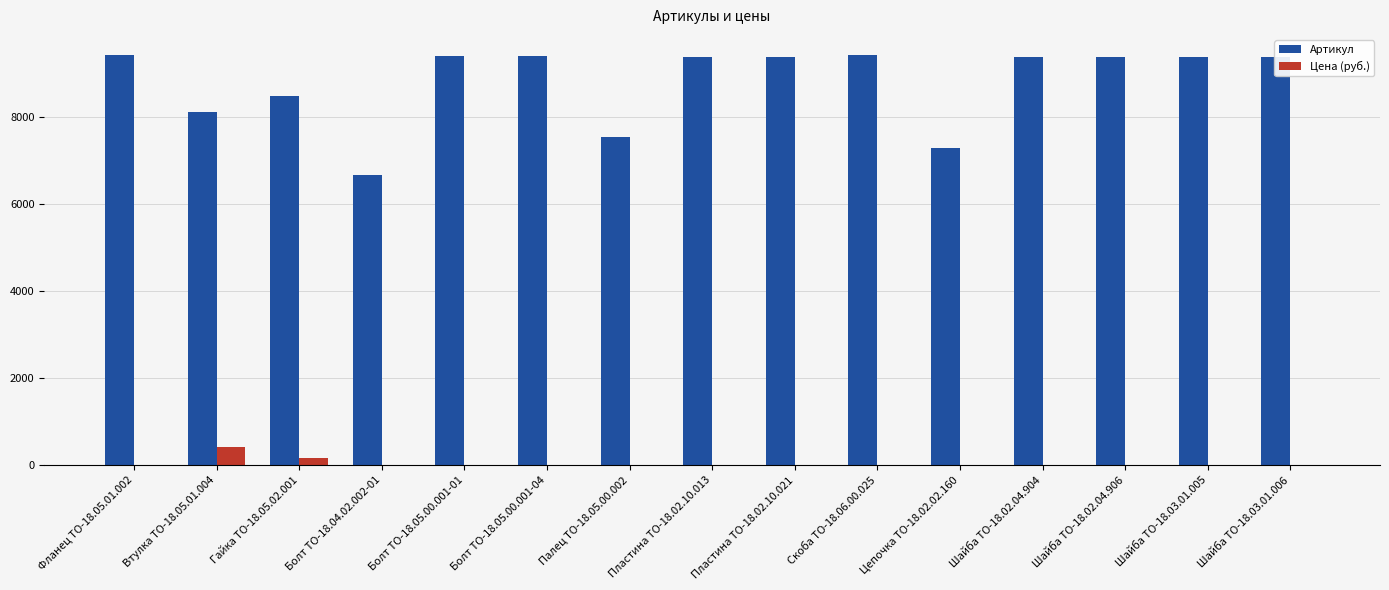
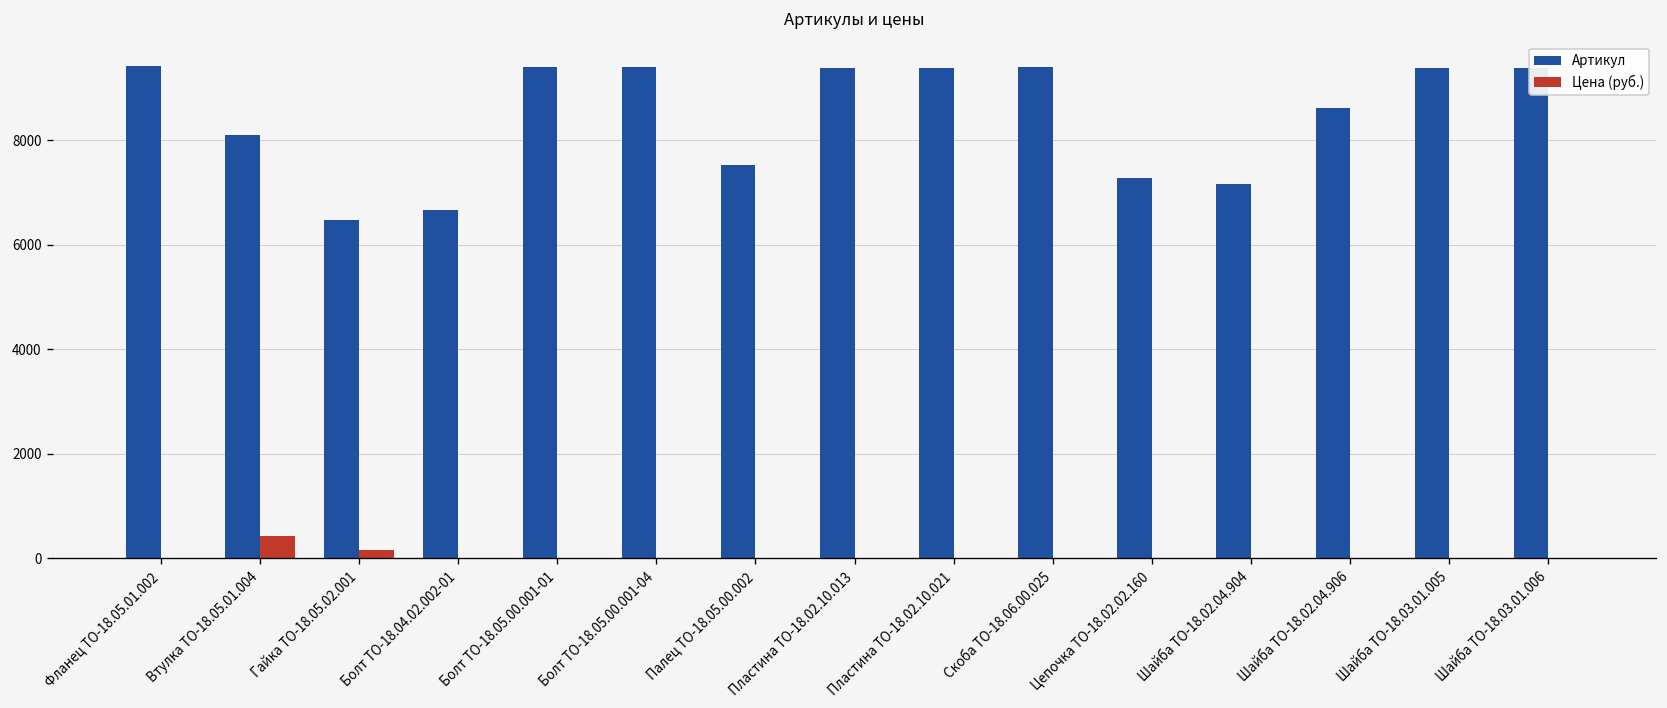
Артикул, Гайка ТО-18.05.02.001: 8500 -> 6500
Артикул, Шайба ТО-18.02.04.904: 9400 -> 7200
Артикул, Шайба ТО-18.02.04.906: 9400 -> 8600
